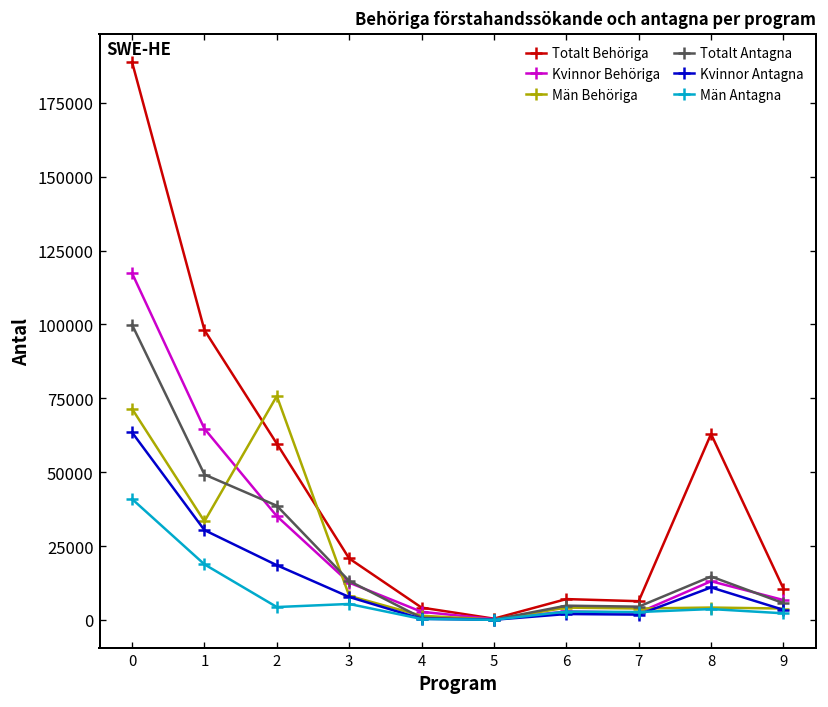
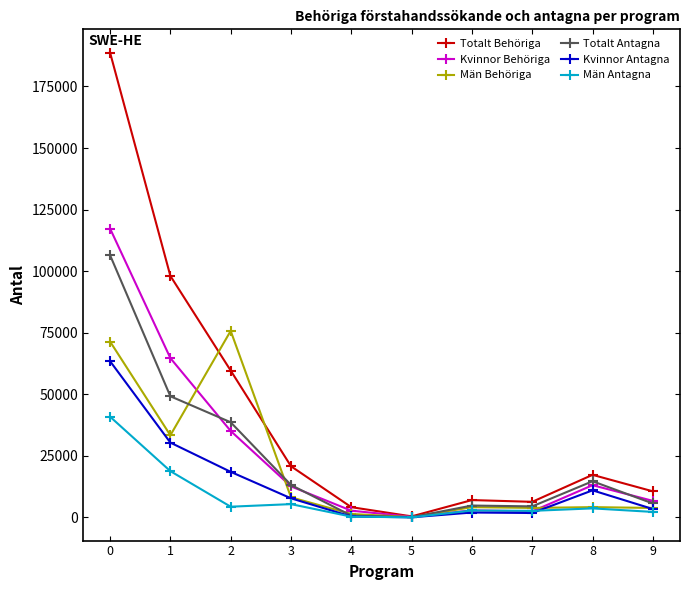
Totalt Antagna, 0: 100000 -> 107000
Totalt Behöriga, 8: 63000 -> 17000
